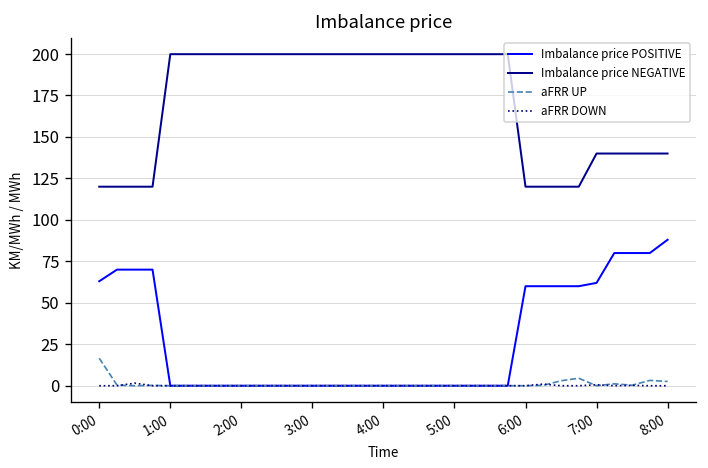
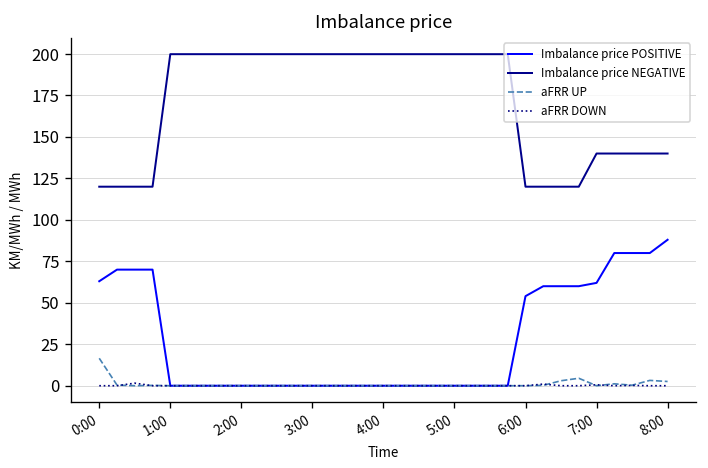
Imbalance price POSITIVE, 6:00: 60 -> 54
